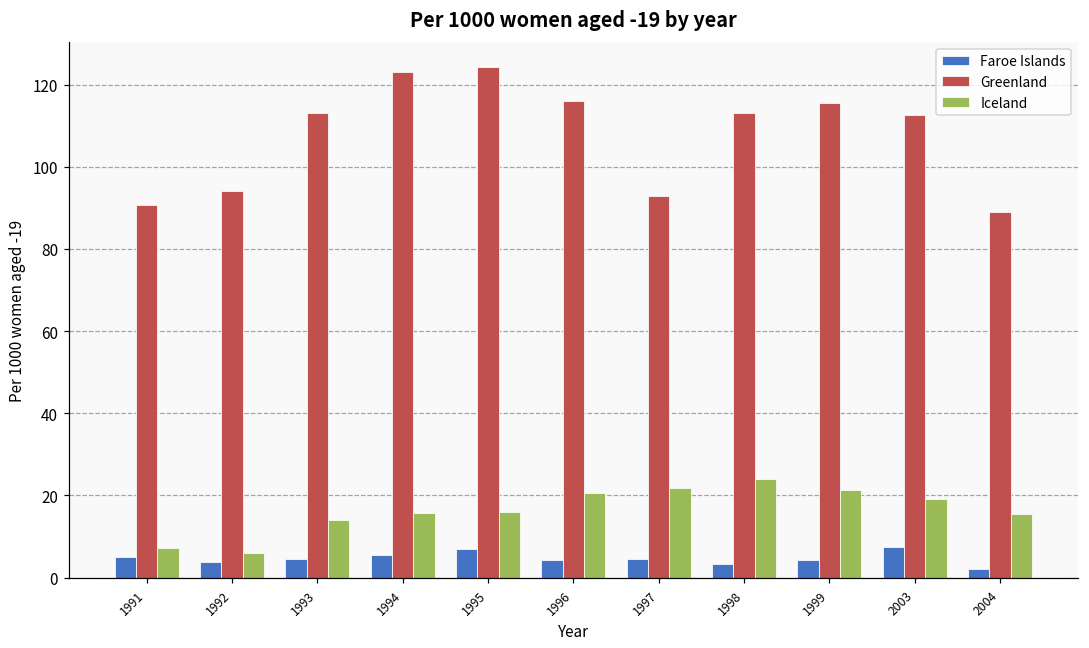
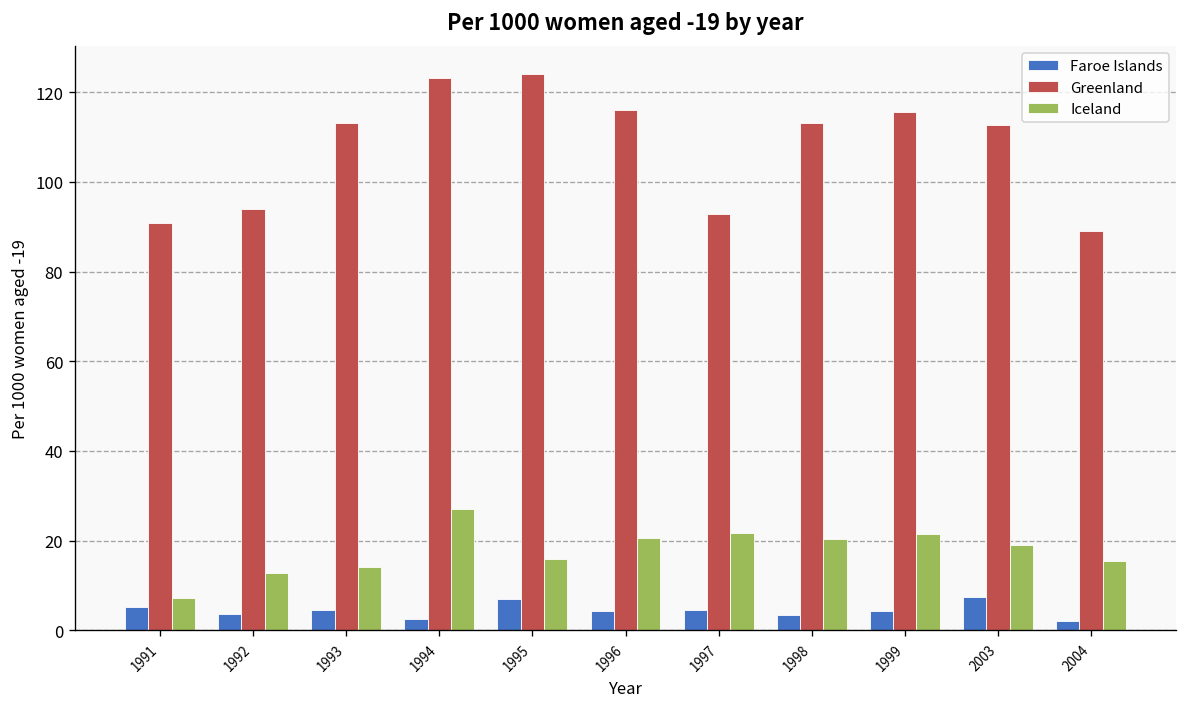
Iceland, 1992: 6 -> 13
Faroe Islands, 1994: 6 -> 3
Iceland, 1994: 16 -> 27
Iceland, 1998: 24 -> 20
